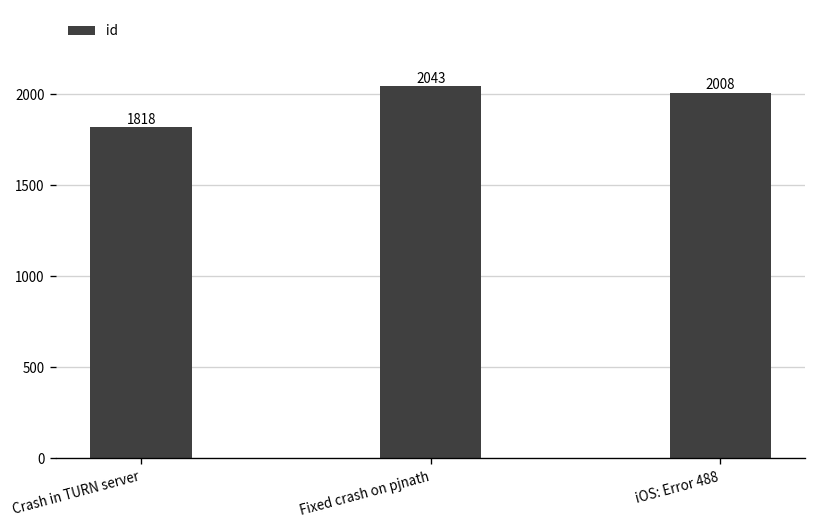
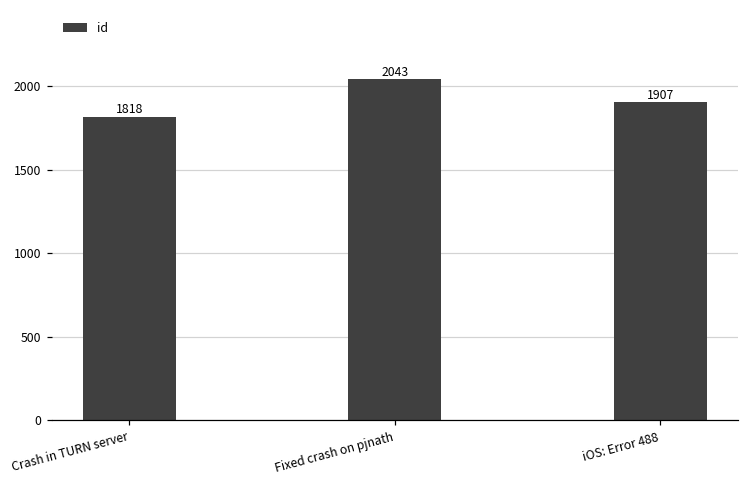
iOS: Error 488: 2008 -> 1907
